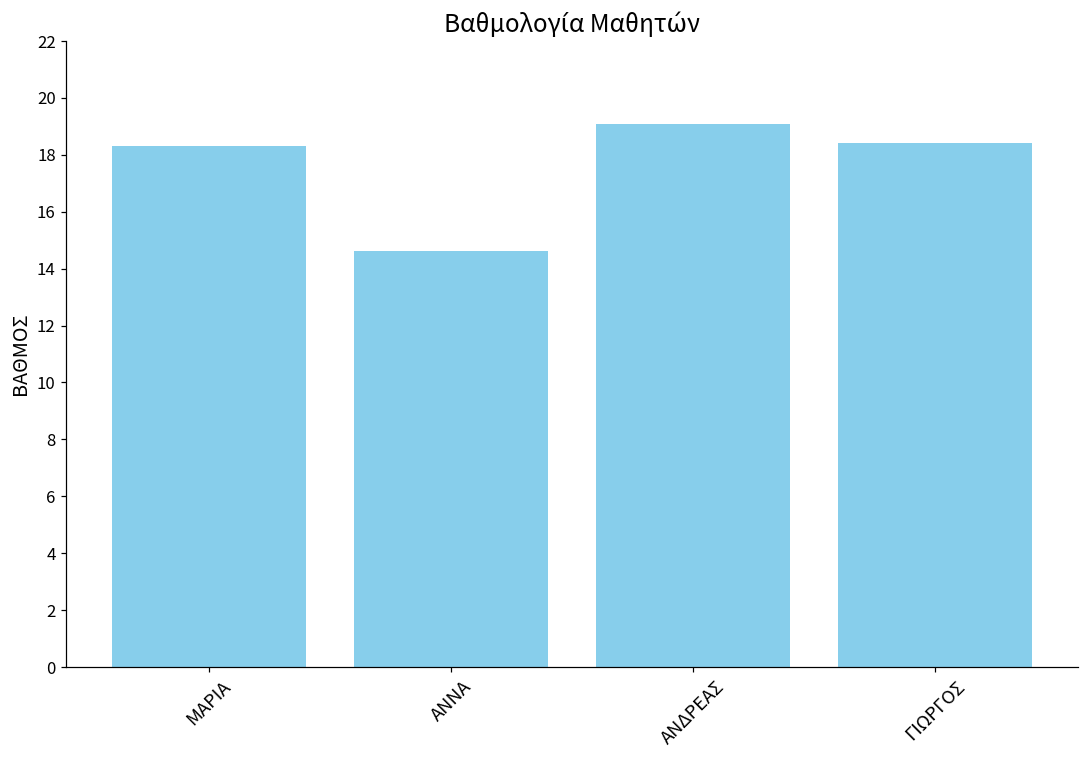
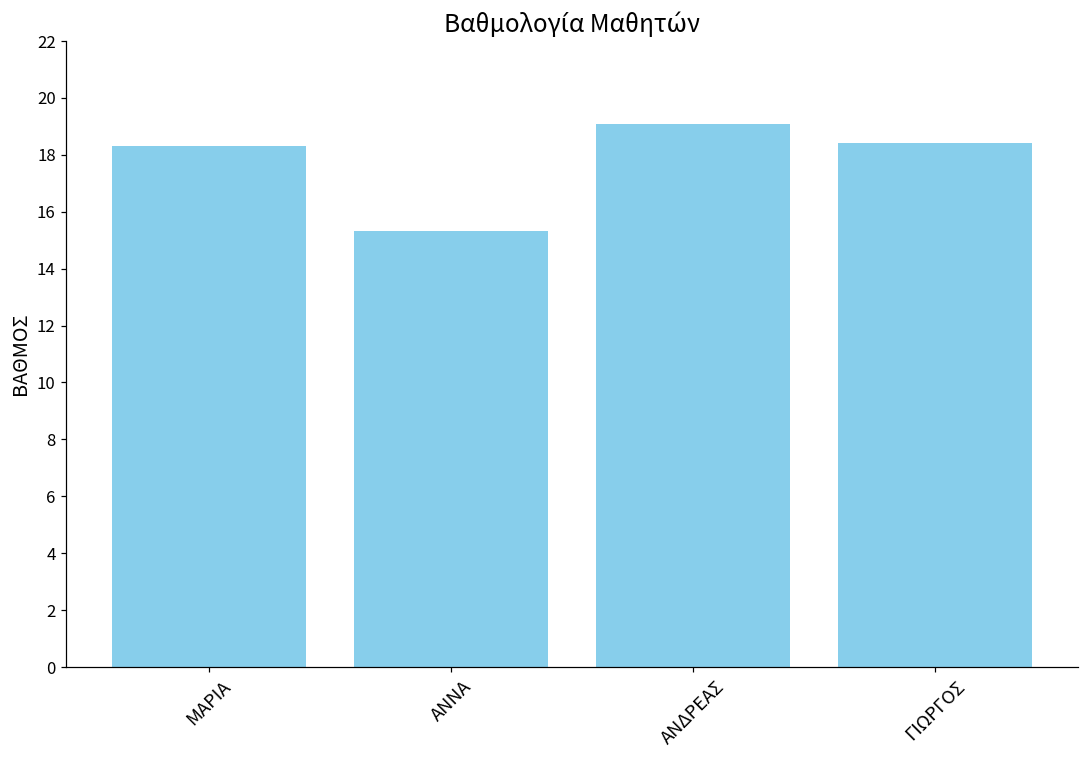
ΑΝΝΑ: 14.6 -> 15.3
